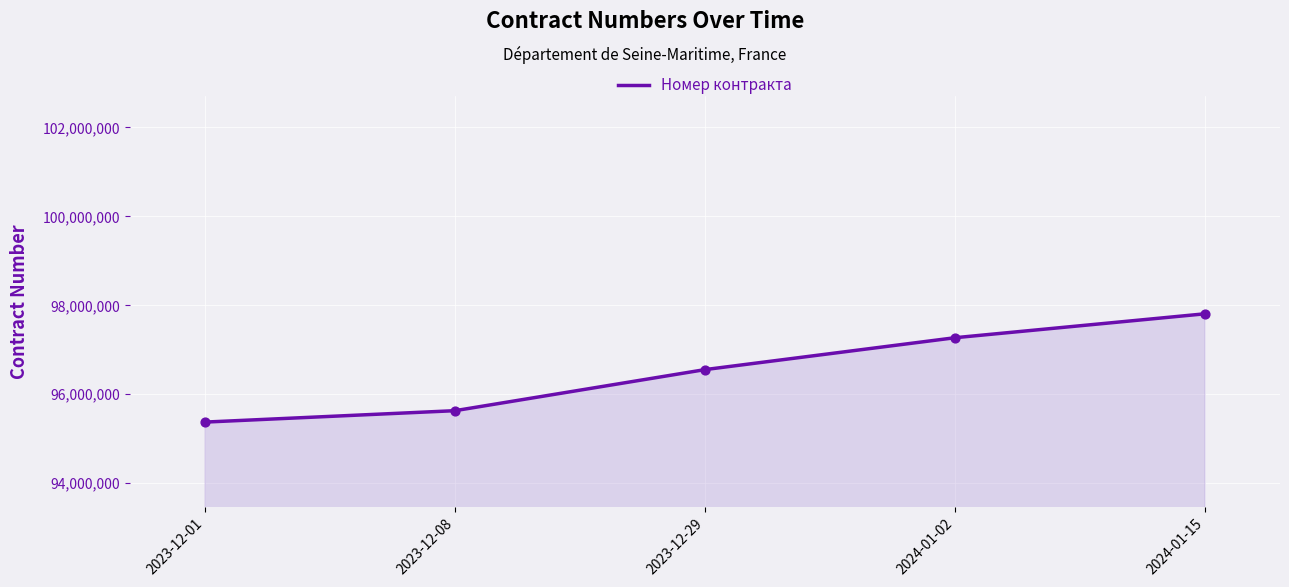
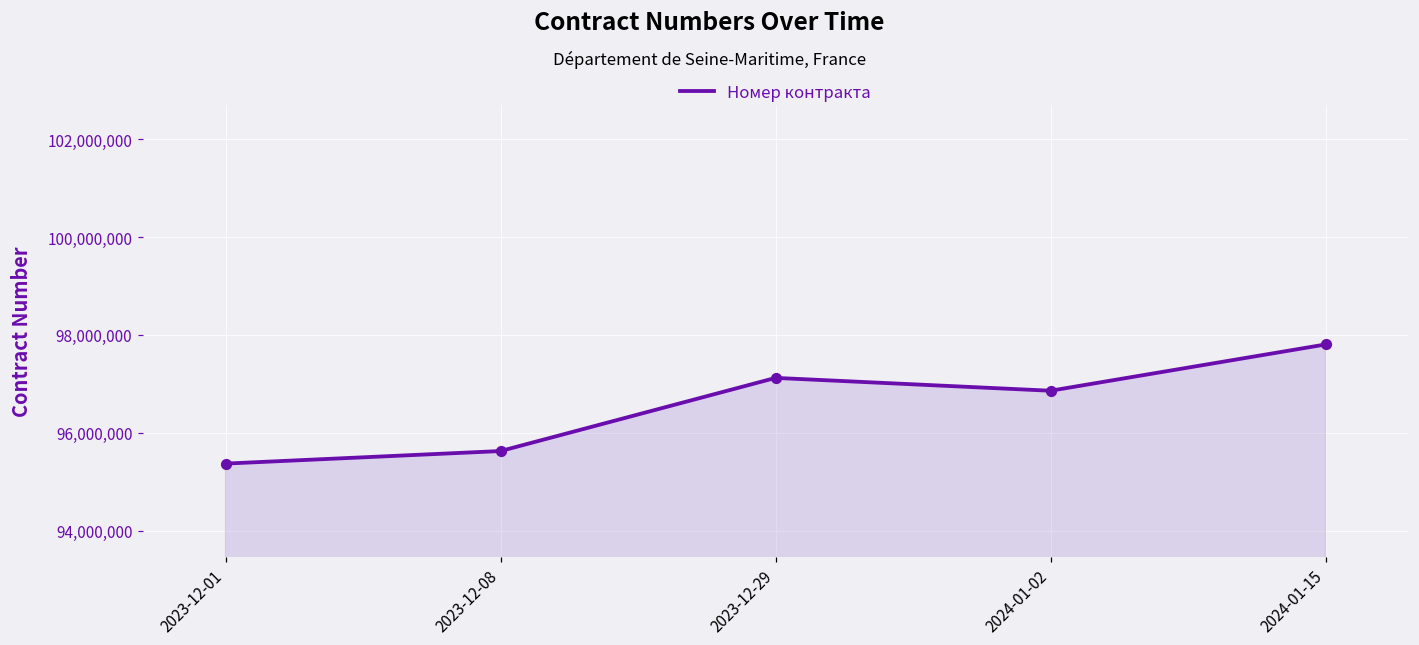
2023-12-29: 96,600,000 -> 97,100,000
2024-01-02: 97,300,000 -> 96,900,000
